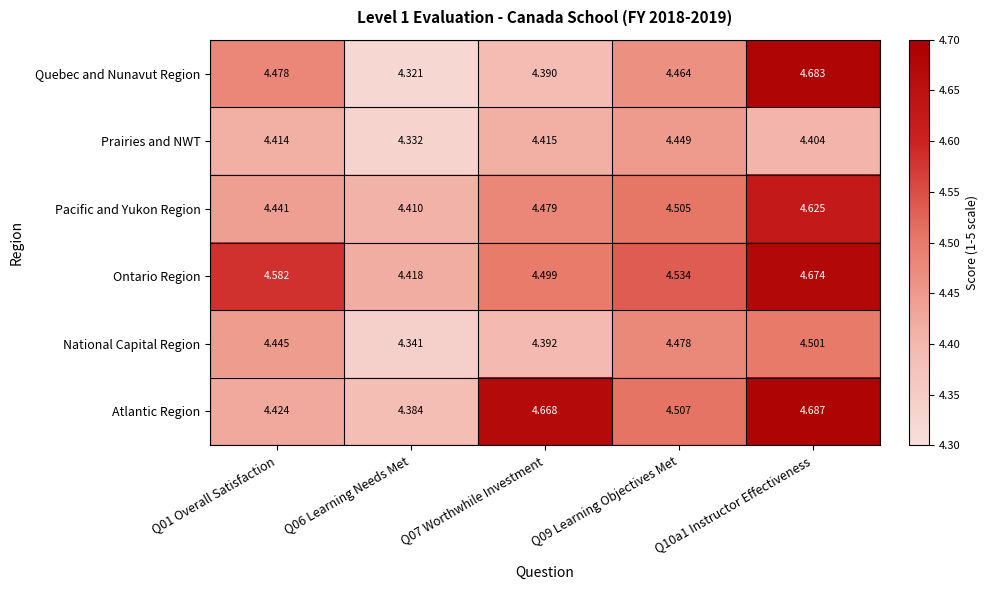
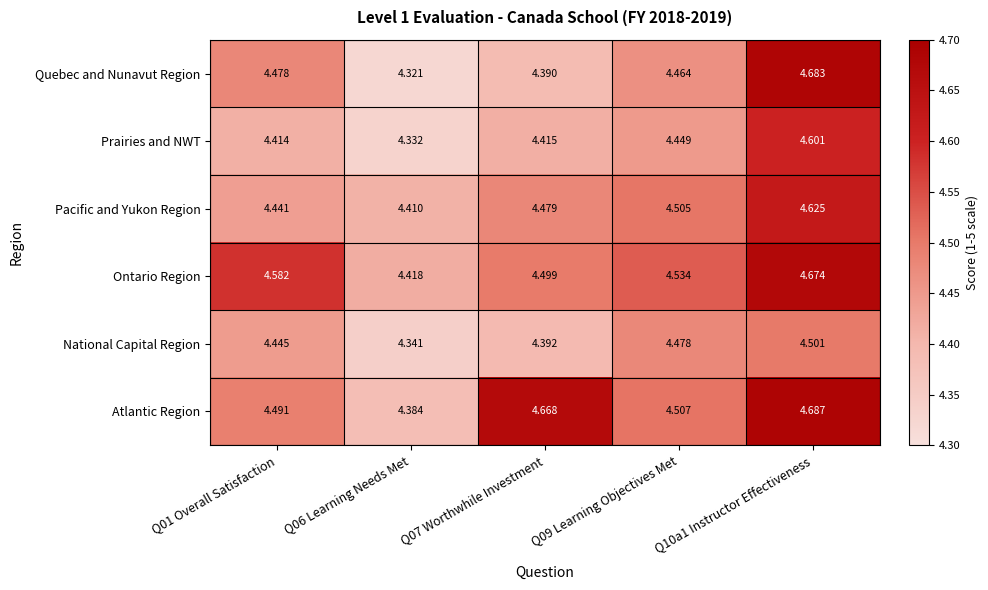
Prairies and NWT, Q10a1 Instructor Effectiveness: 4.404 -> 4.601
Atlantic Region, Q01 Overall Satisfaction: 4.424 -> 4.491
